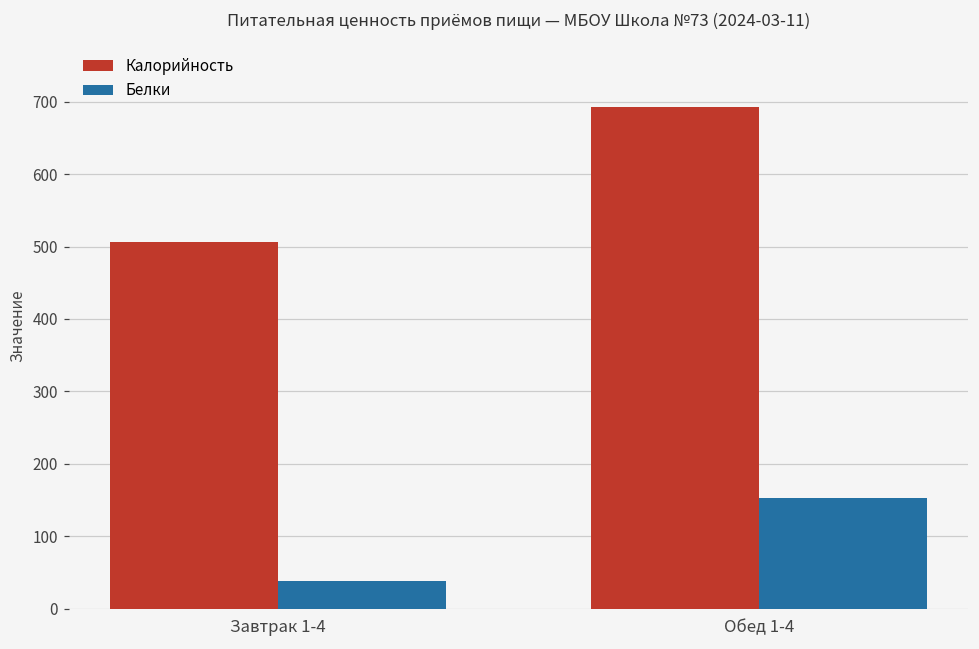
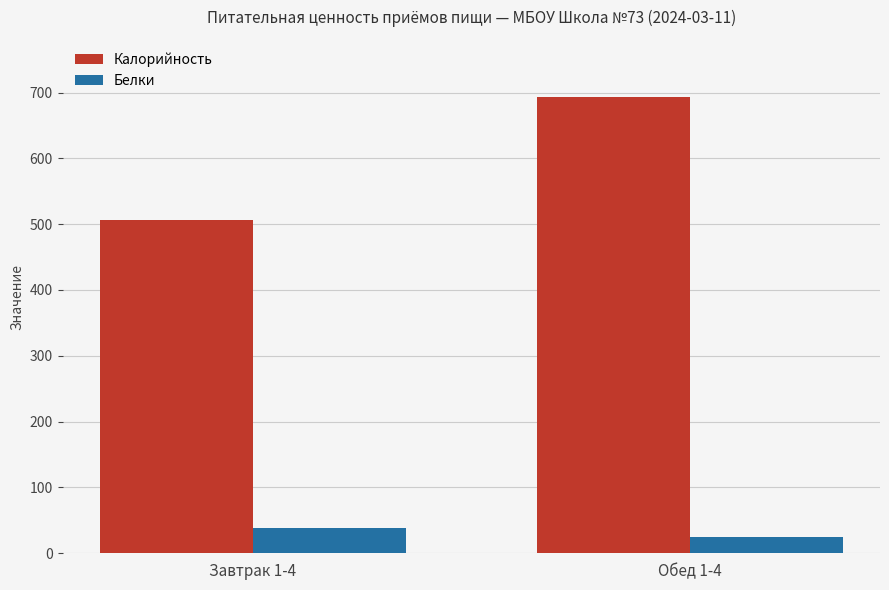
Белки, Обед 1-4: 150 -> 30
